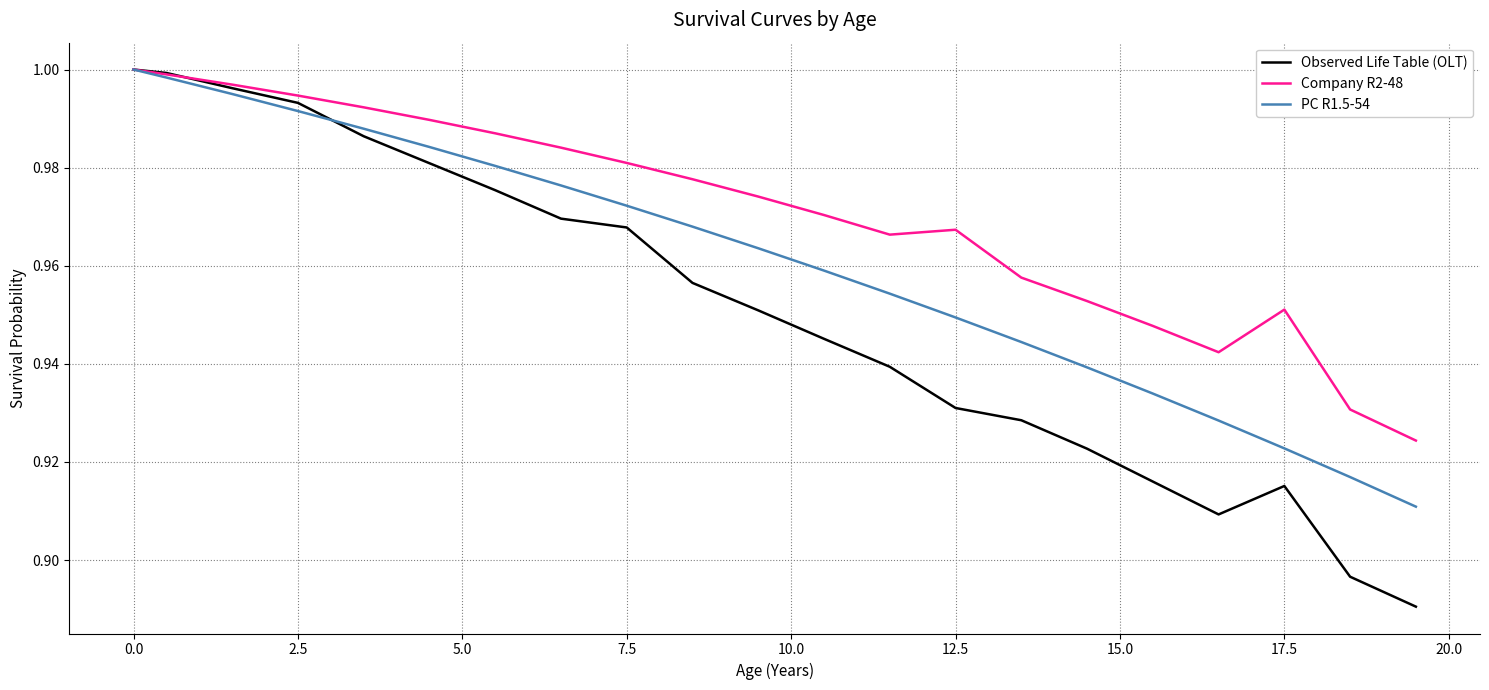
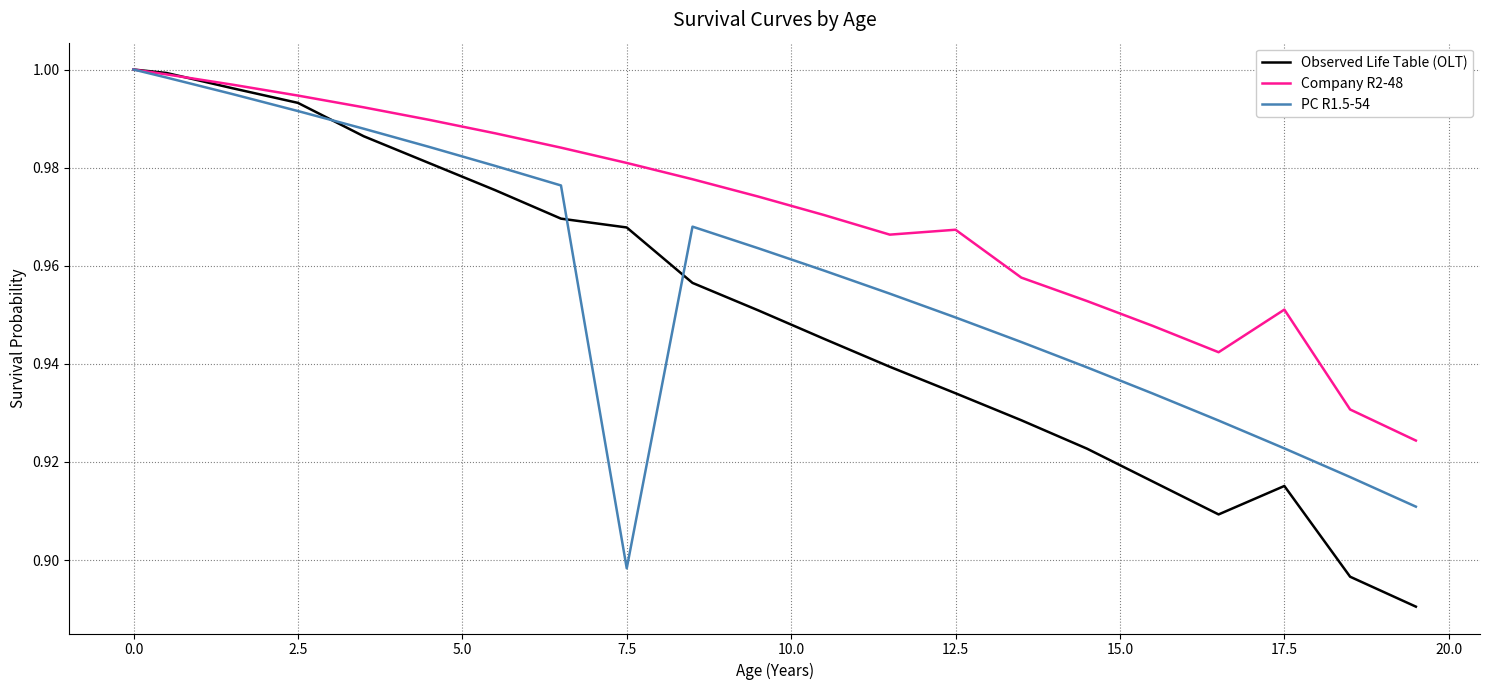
PC R1.5-54, 7.5: 0.972 -> 0.898
Observed Life Table (OLT), 12.5: 0.931 -> 0.934
